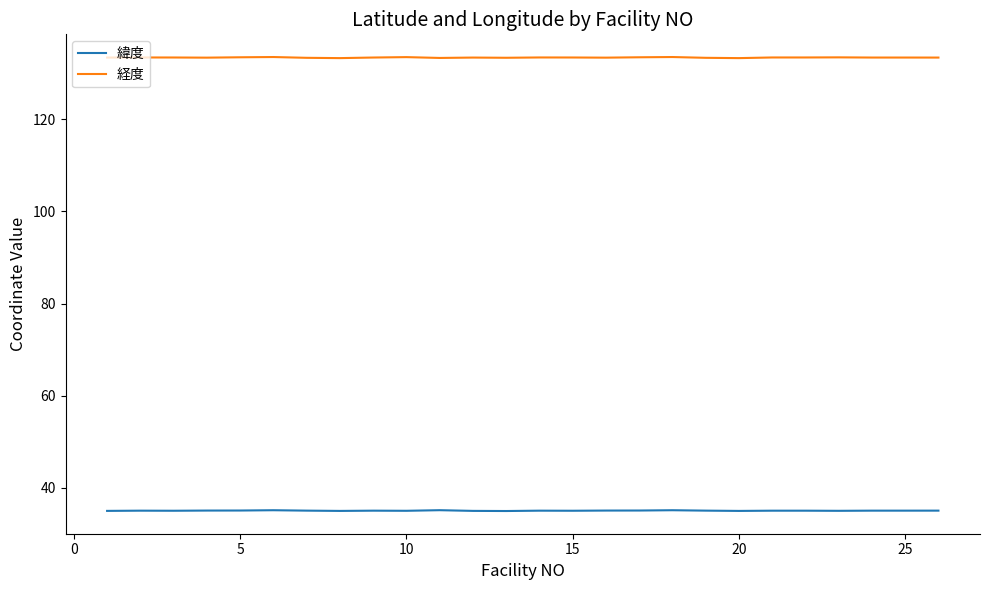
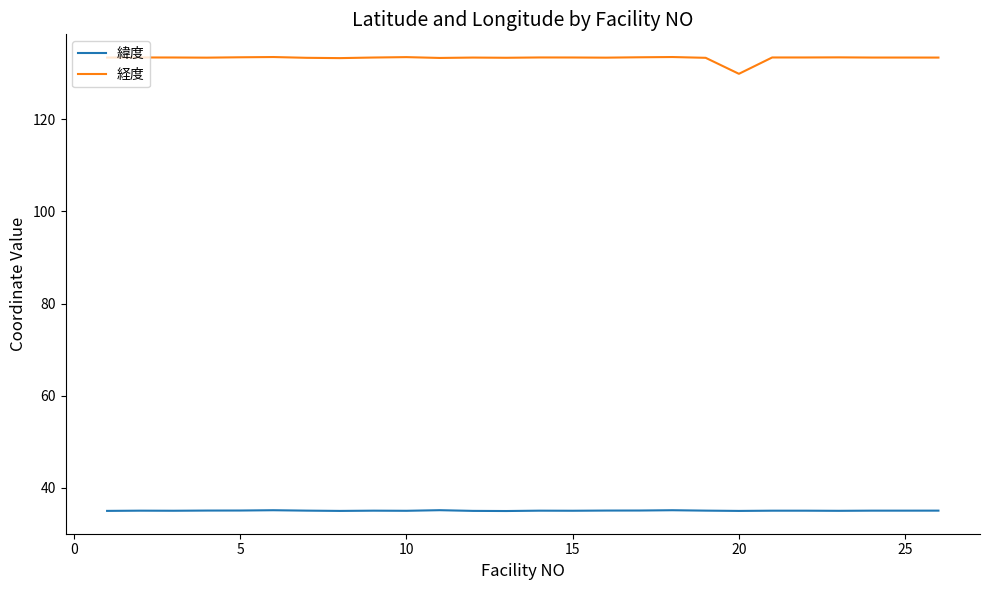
経度, 20: 133 -> 130
